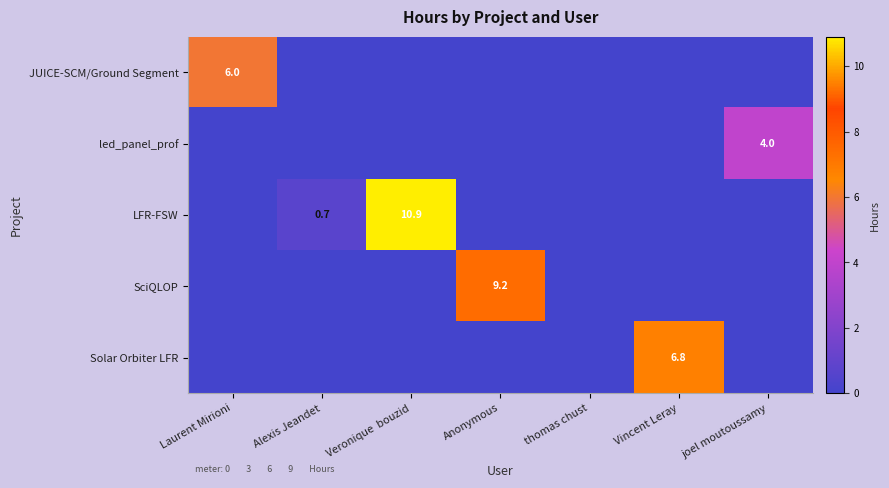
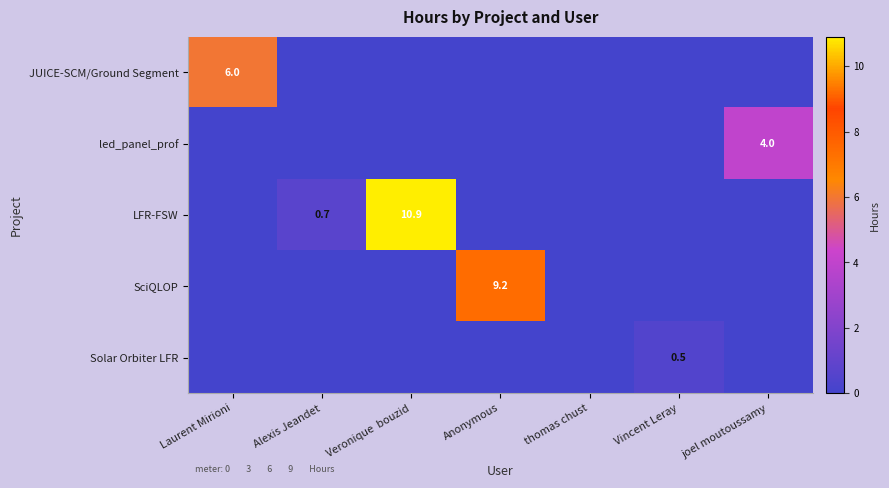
Solar Orbiter LFR, Vincent Leray: 6.8 -> 0.5
